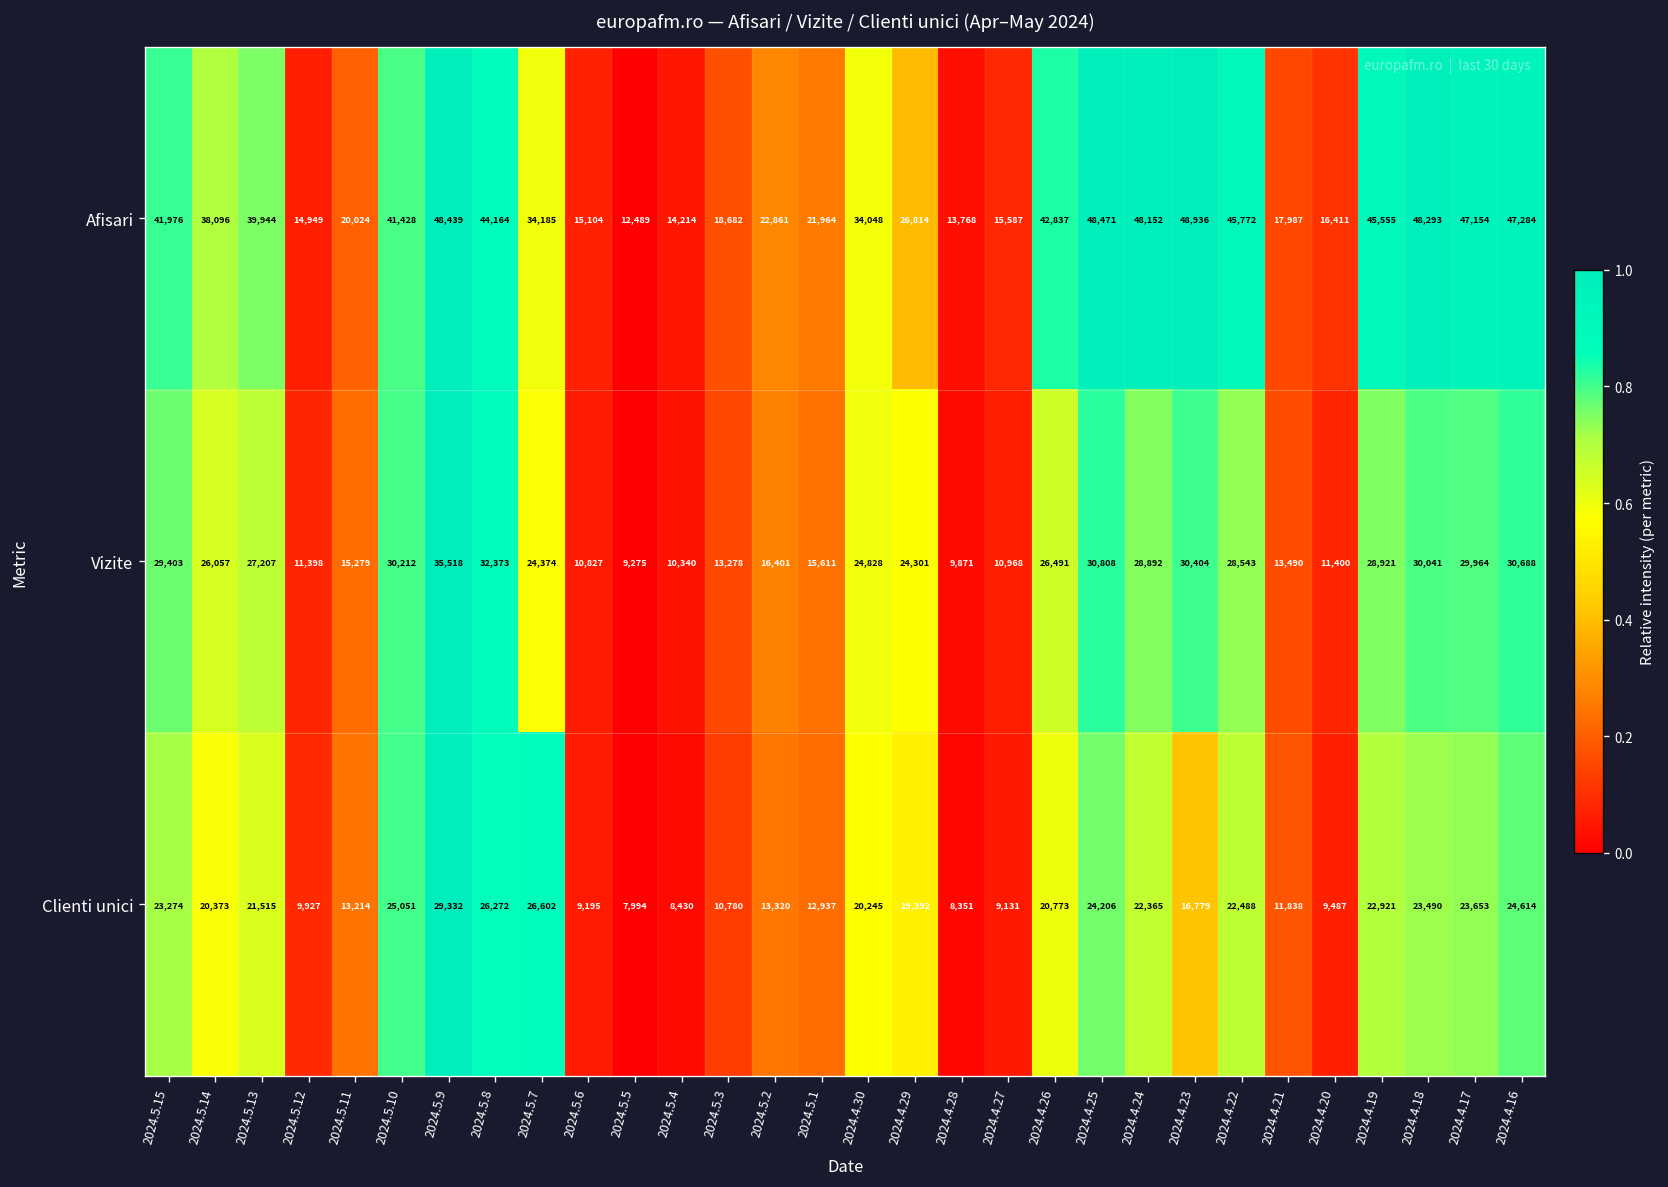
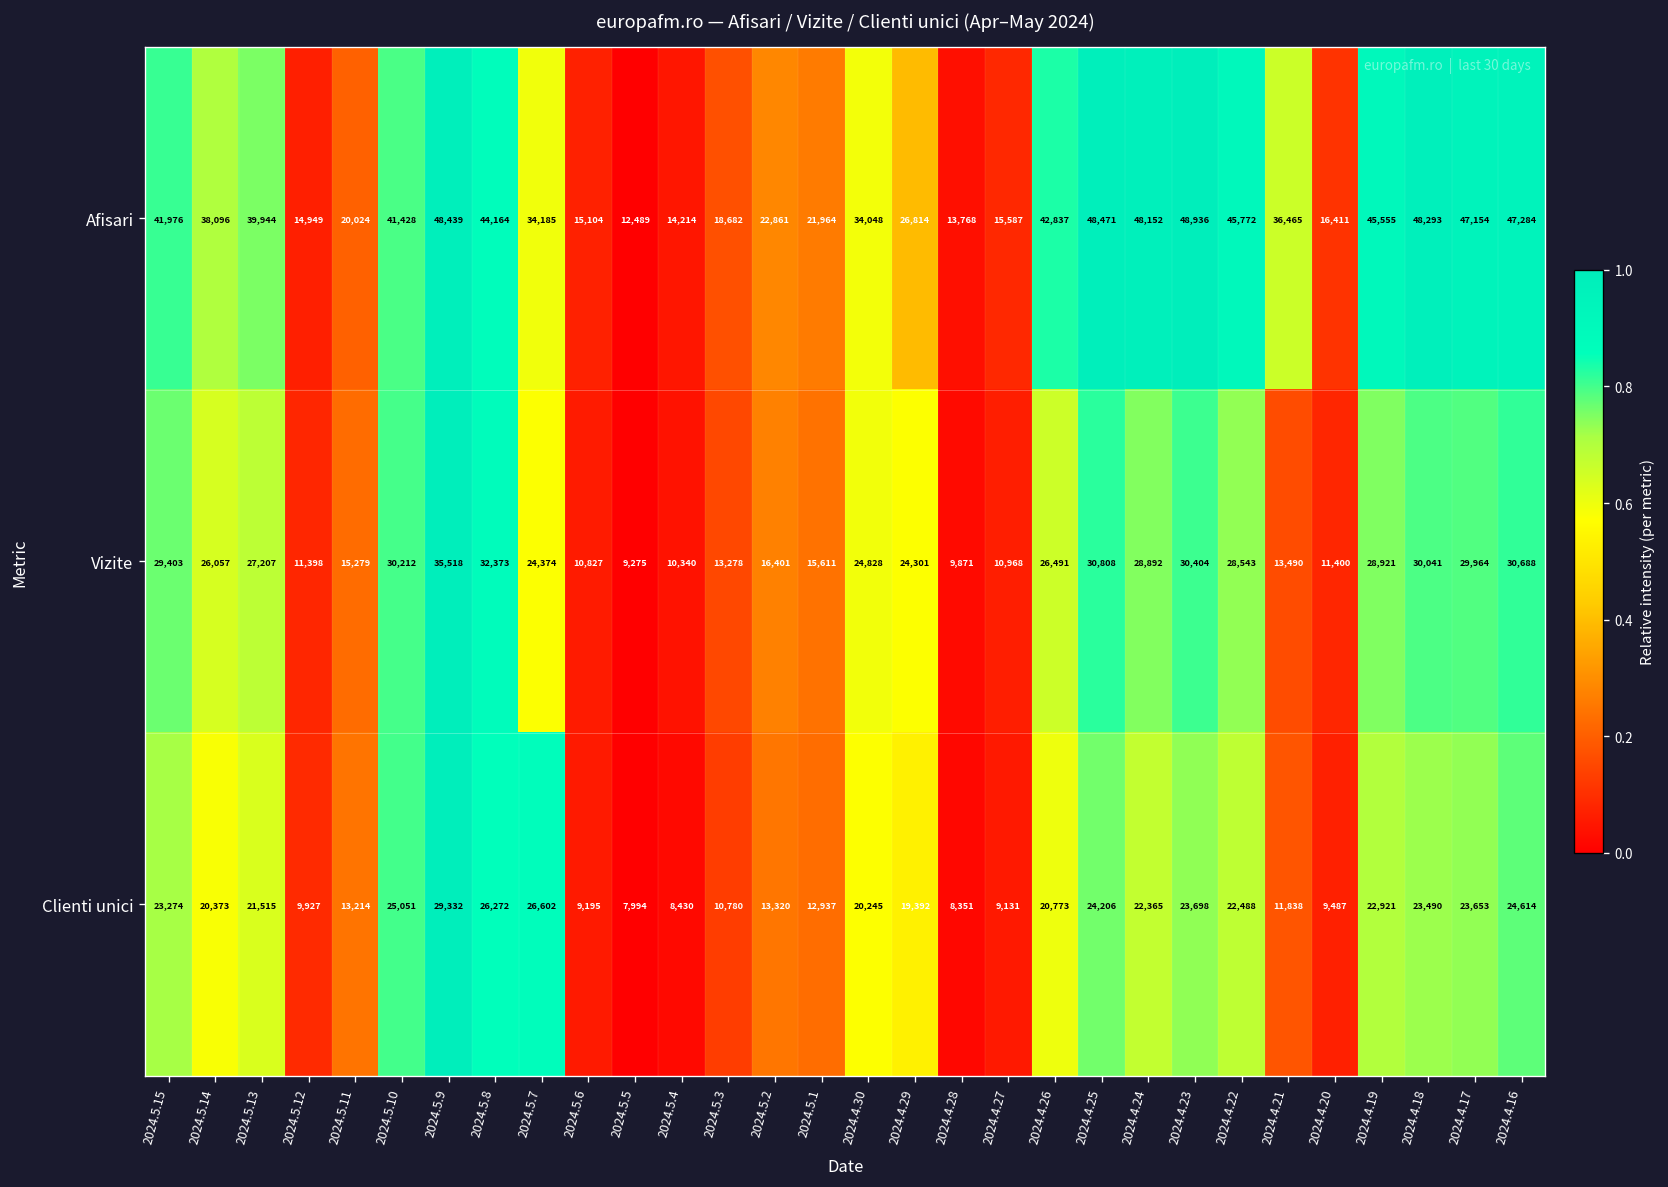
Afisari, 2024.4.21: 17,987 -> 36,465
Clienti unici, 2024.4.23: 16,779 -> 23,698
